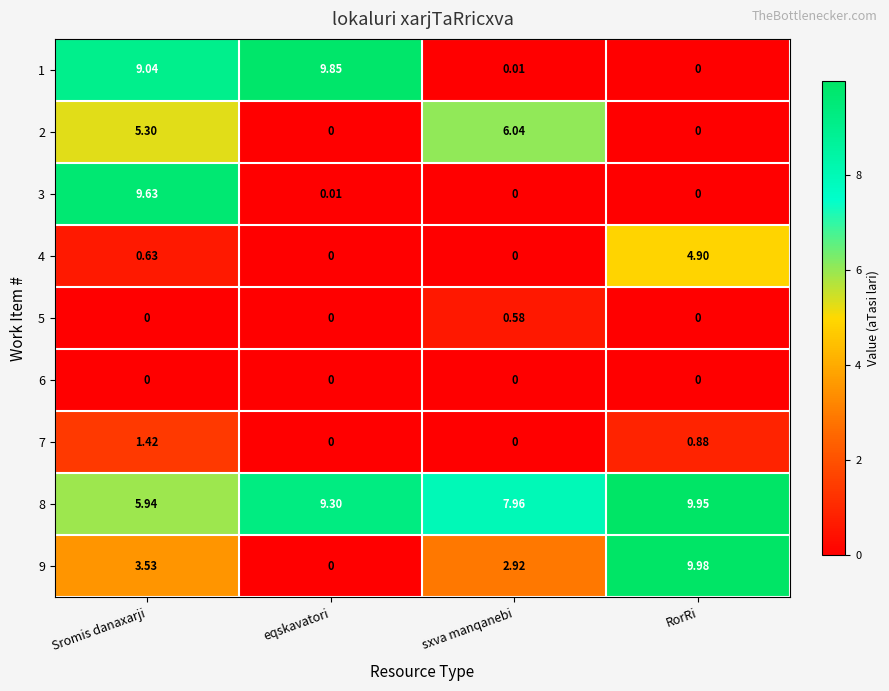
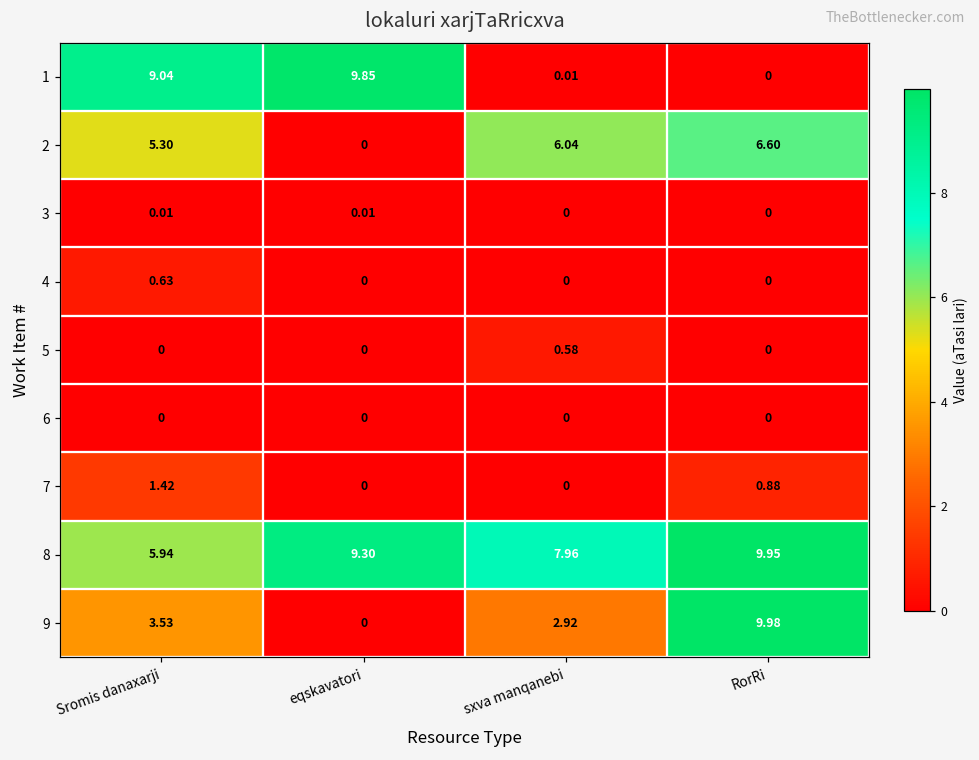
2, RorRi: 0 -> 6.60
3, Sromis danaxarji: 9.63 -> 0.01
4, RorRi: 4.90 -> 0
